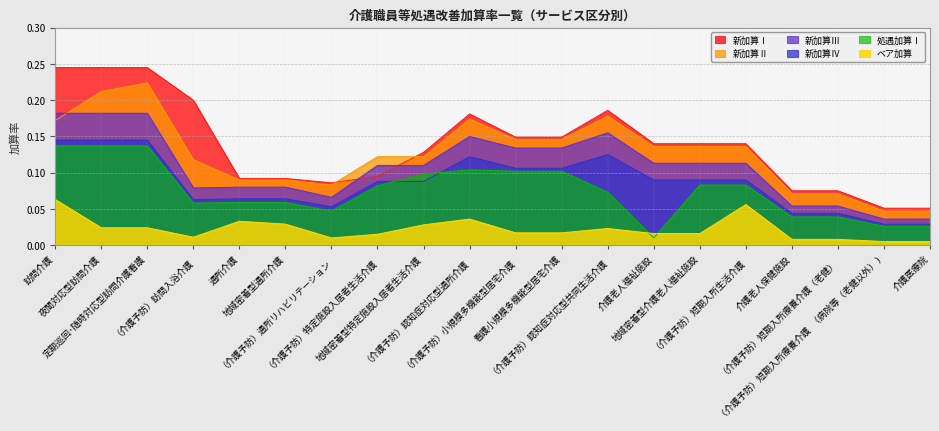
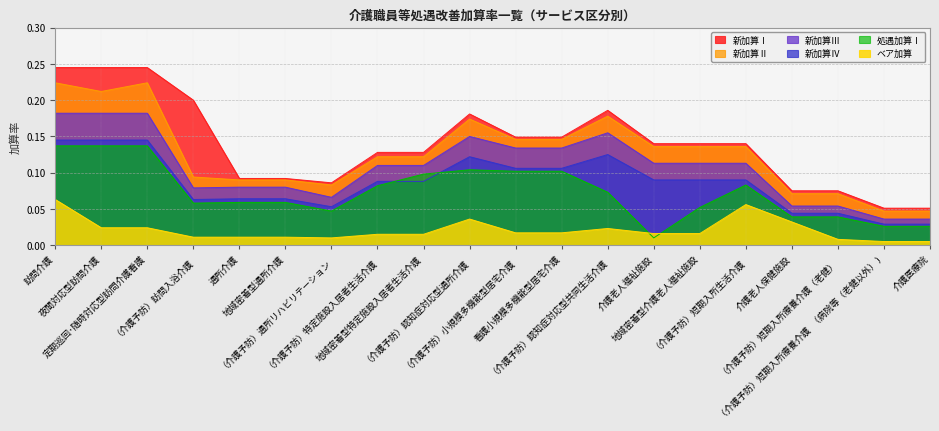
新加算Ⅱ, 訪問介護: 0.17 -> 0.22
新加算Ⅱ, （介護予防）訪問入浴介護: 0.12 -> 0.09
ベア加算, 通所介護: 0.03 -> 0.01
ベア加算, 地域密着型通所介護: 0.03 -> 0.01
新加算Ⅰ, （介護予防）特定施設入居者生活介護: 0.10 -> 0.13
ベア加算, 地域密着型特定施設入居者生活介護: 0.03 -> 0.02
処遇加算Ⅰ, 地域密着型介護老人福祉施設: 0.08 -> 0.05
ベア加算, 介護老人保健施設: 0.01 -> 0.03
